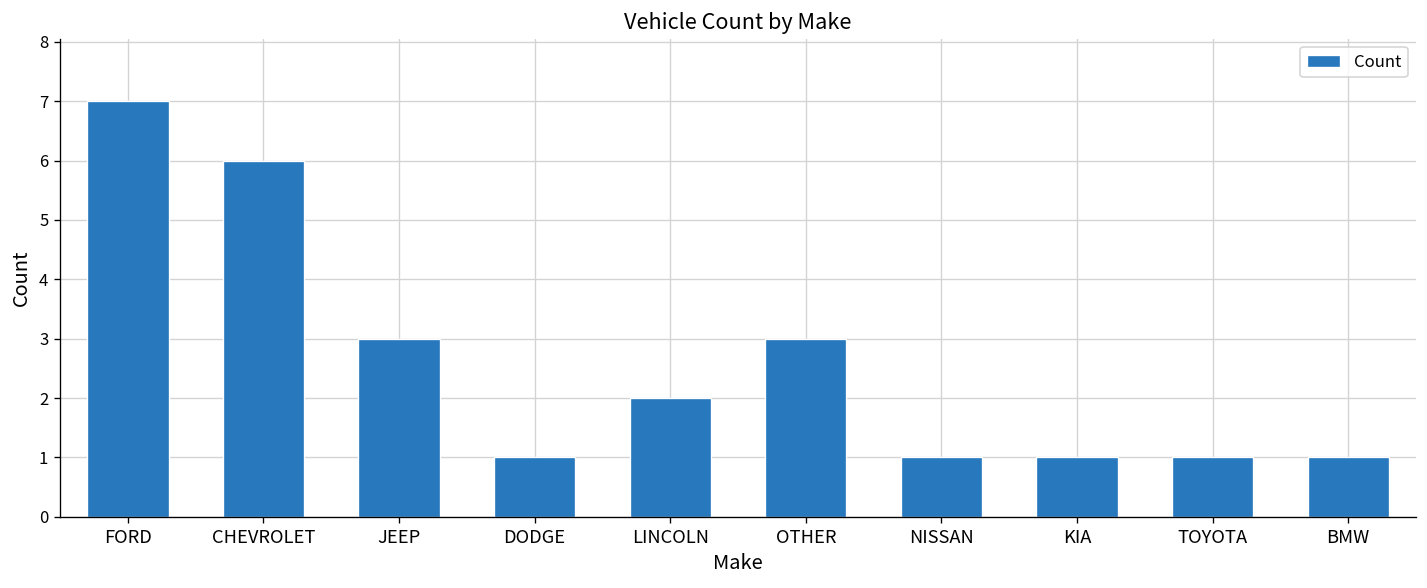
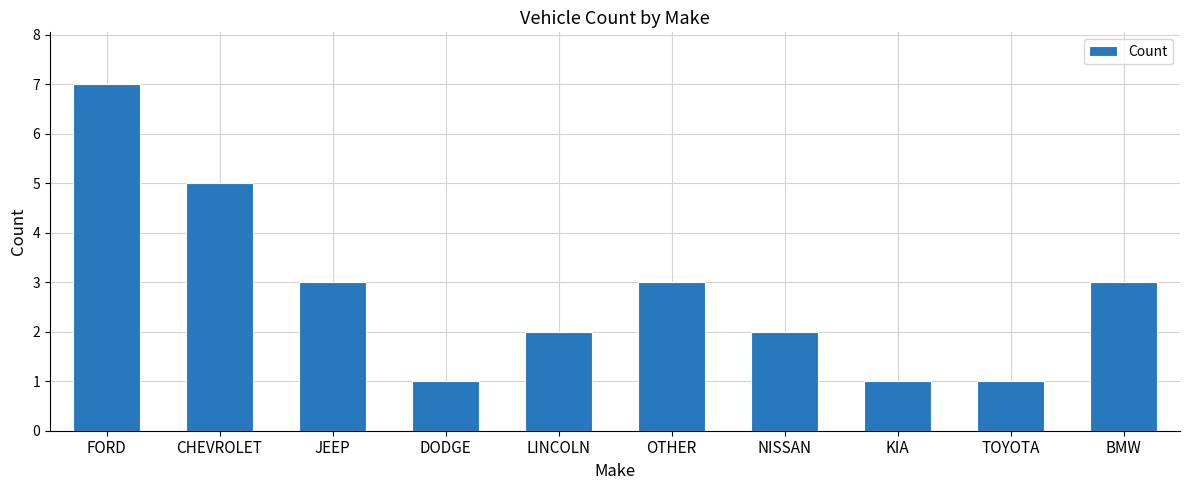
CHEVROLET: 6 -> 5
NISSAN: 1 -> 2
BMW: 1 -> 3
